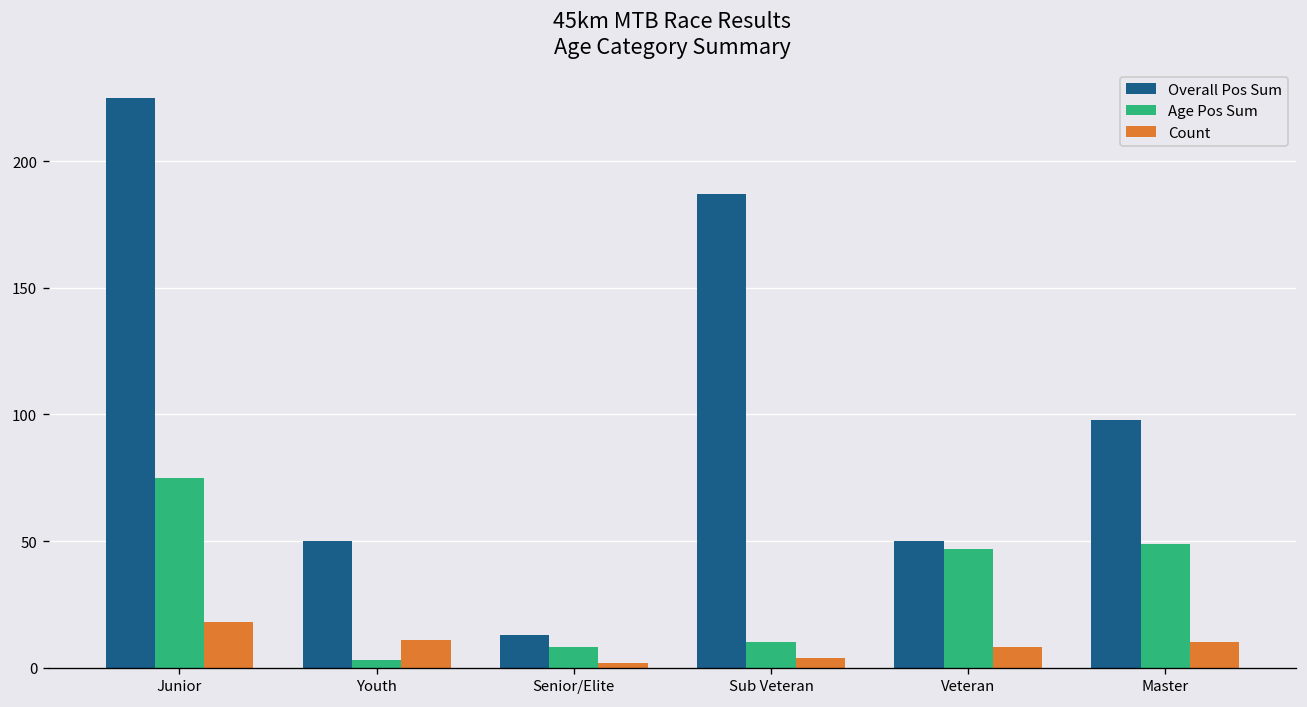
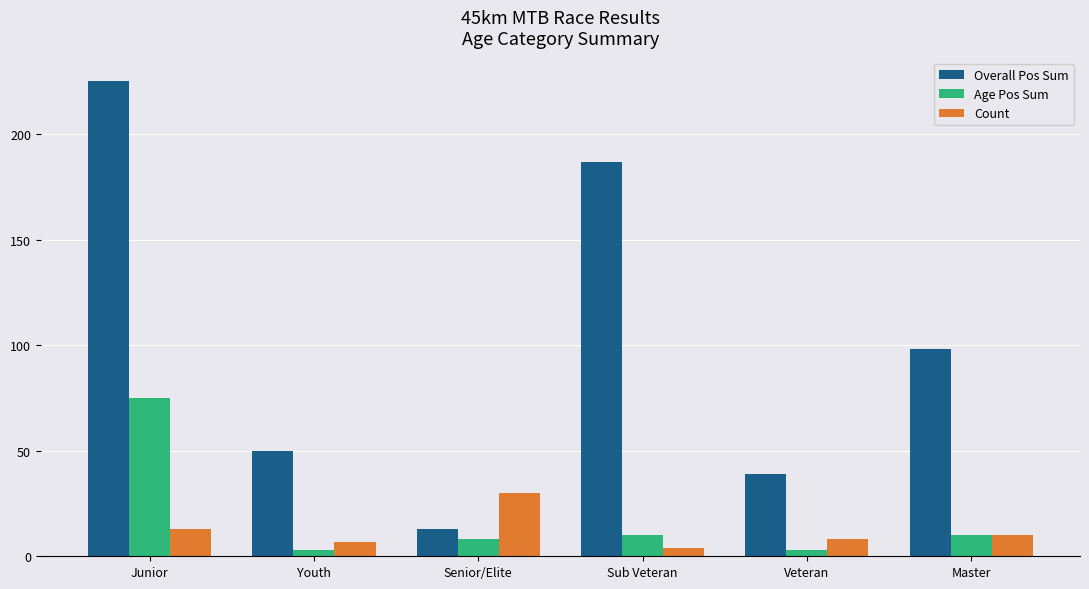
Count, Junior: 18 -> 13
Count, Youth: 11 -> 7
Count, Senior/Elite: 2 -> 30
Overall Pos Sum, Veteran: 50 -> 39
Age Pos Sum, Veteran: 47 -> 3
Age Pos Sum, Master: 49 -> 10
